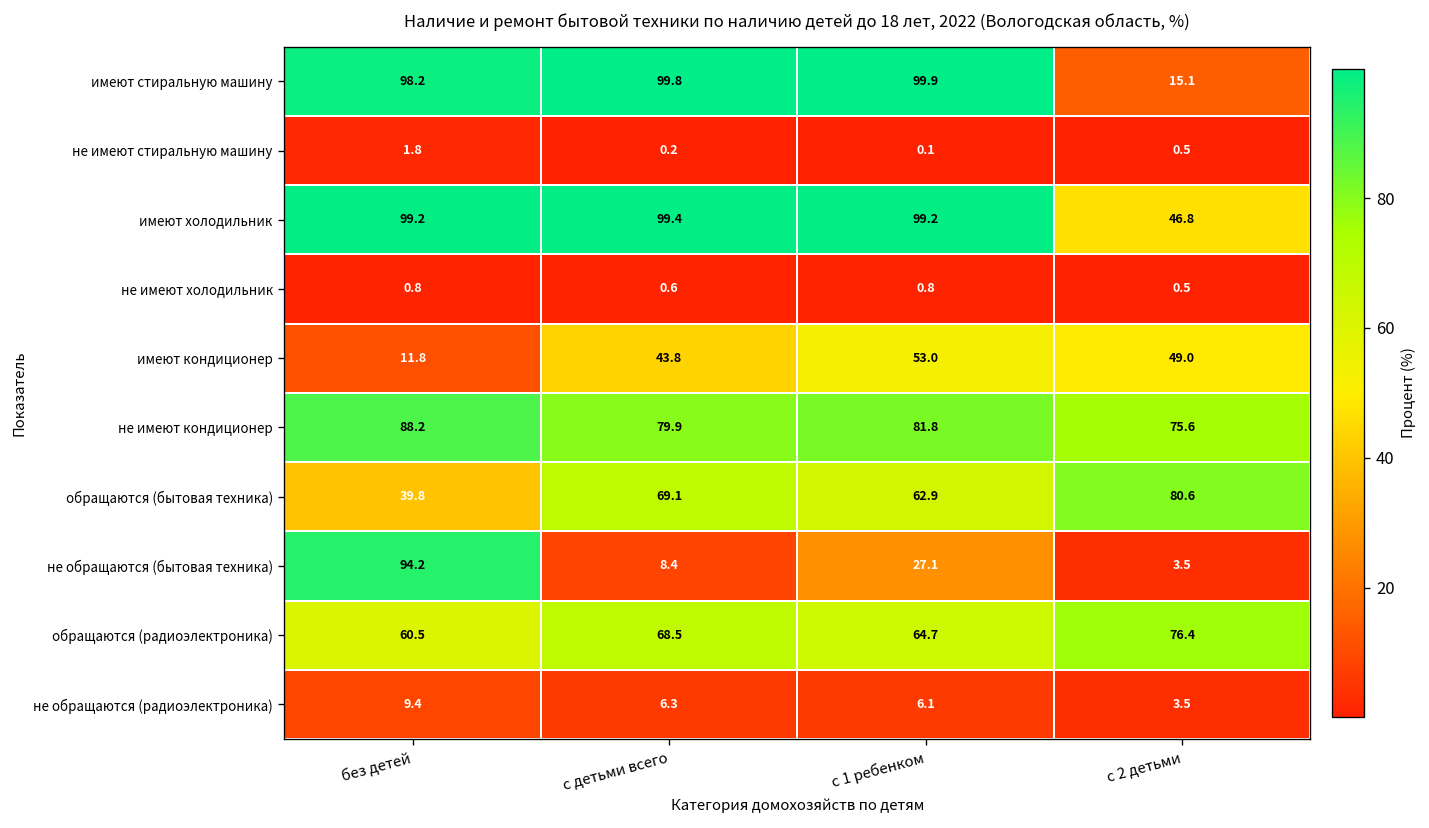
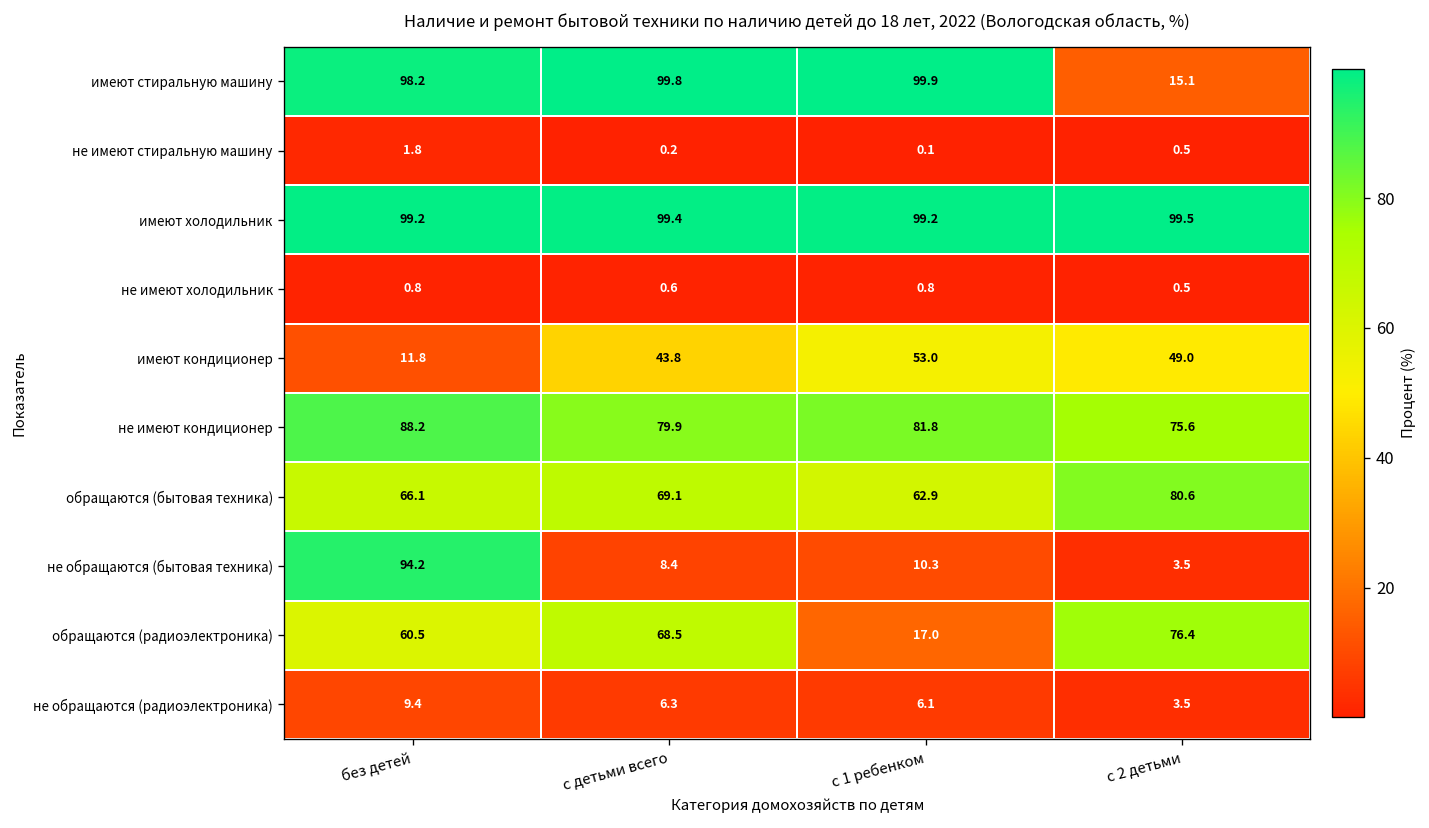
имеют холодильник, с 2 детьми: 46.8 -> 99.5
обращаются (бытовая техника), без детей: 39.8 -> 66.1
не обращаются (бытовая техника), с 1 ребенком: 27.1 -> 10.3
обращаются (радиоэлектроника), с 1 ребенком: 64.7 -> 17.0
